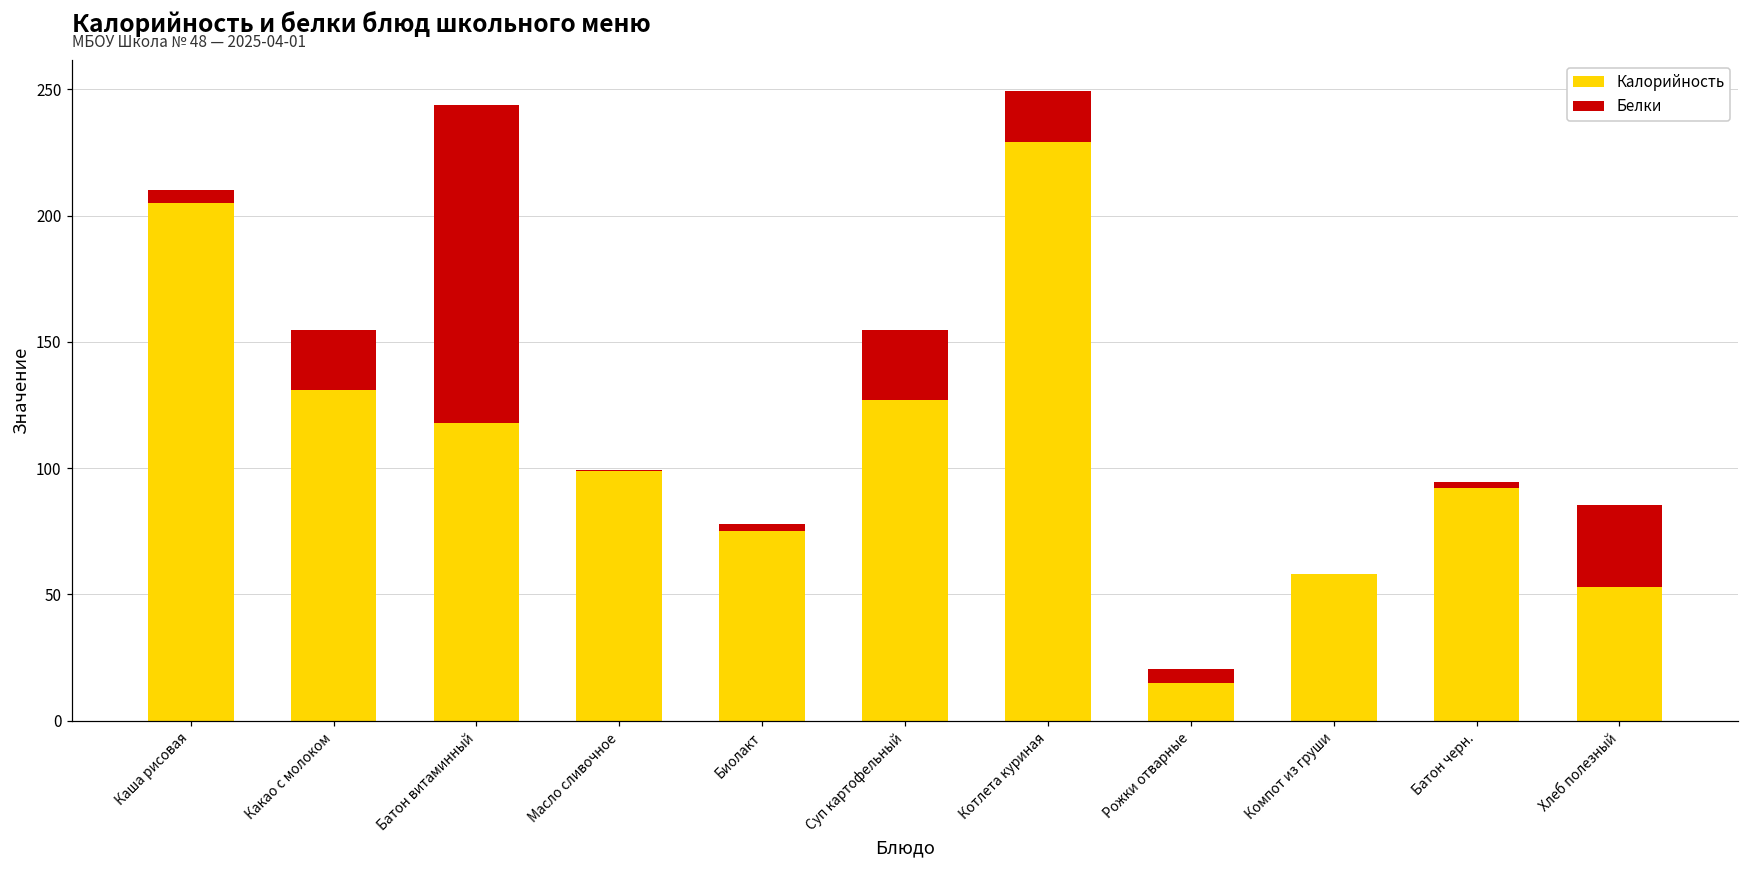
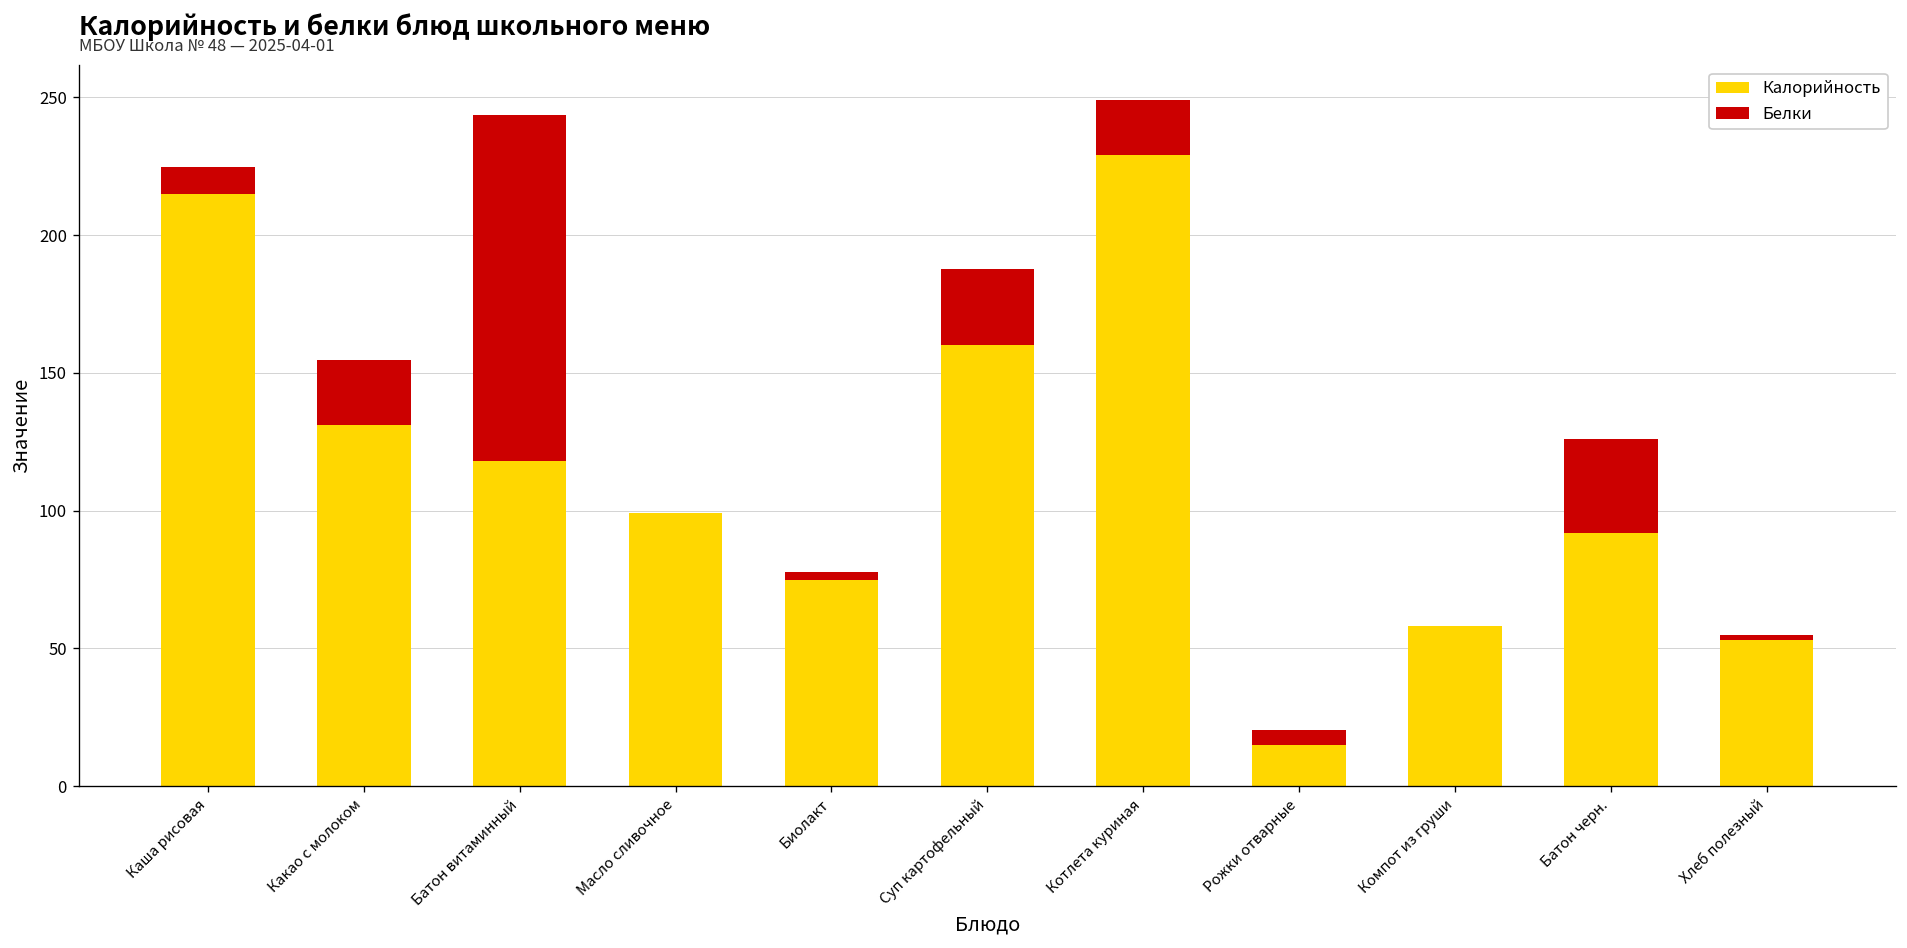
Калорийность, Каша рисовая: 205 -> 215
Белки, Каша рисовая: 5 -> 10
Калорийность, Суп картофельный: 127 -> 160
Белки, Батон черн.: 3 -> 34
Белки, Хлеб полезный: 33 -> 2
